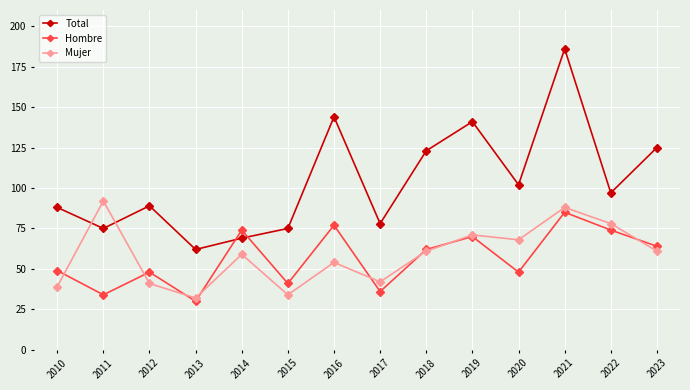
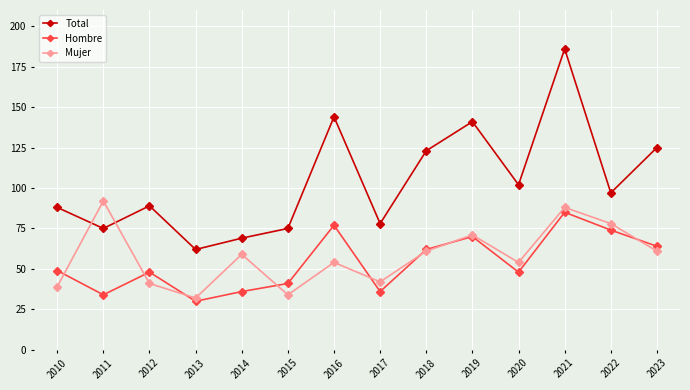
Hombre, 2014: 74 -> 36
Mujer, 2020: 68 -> 54
